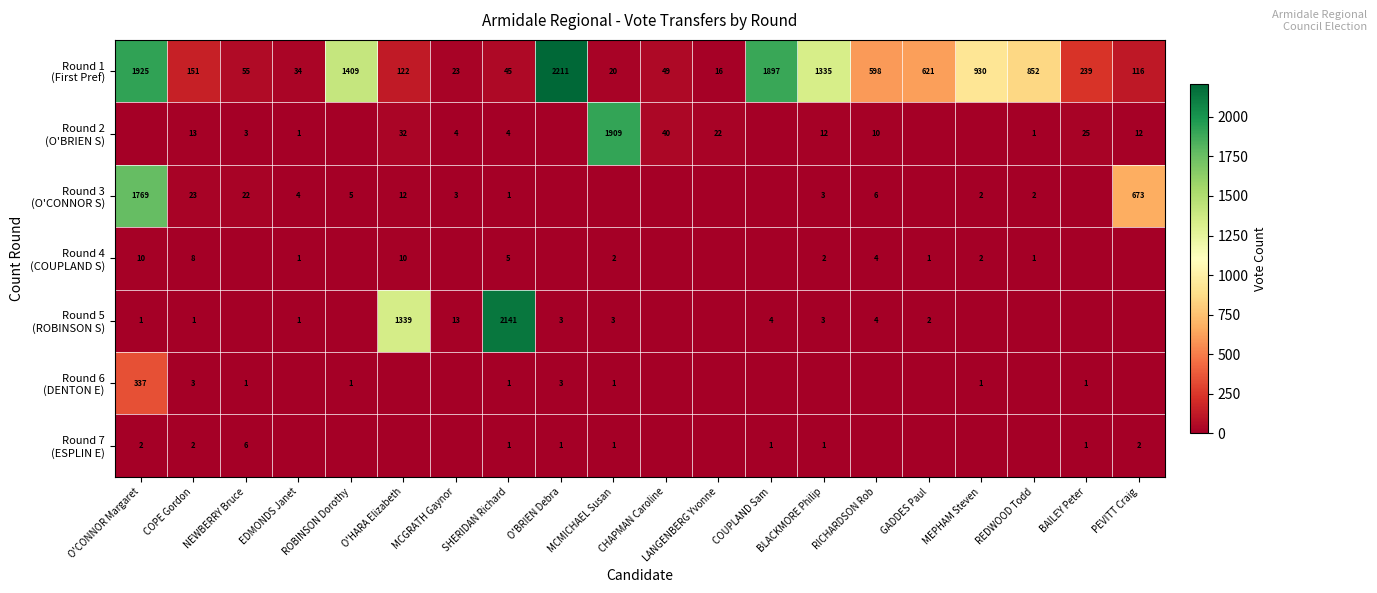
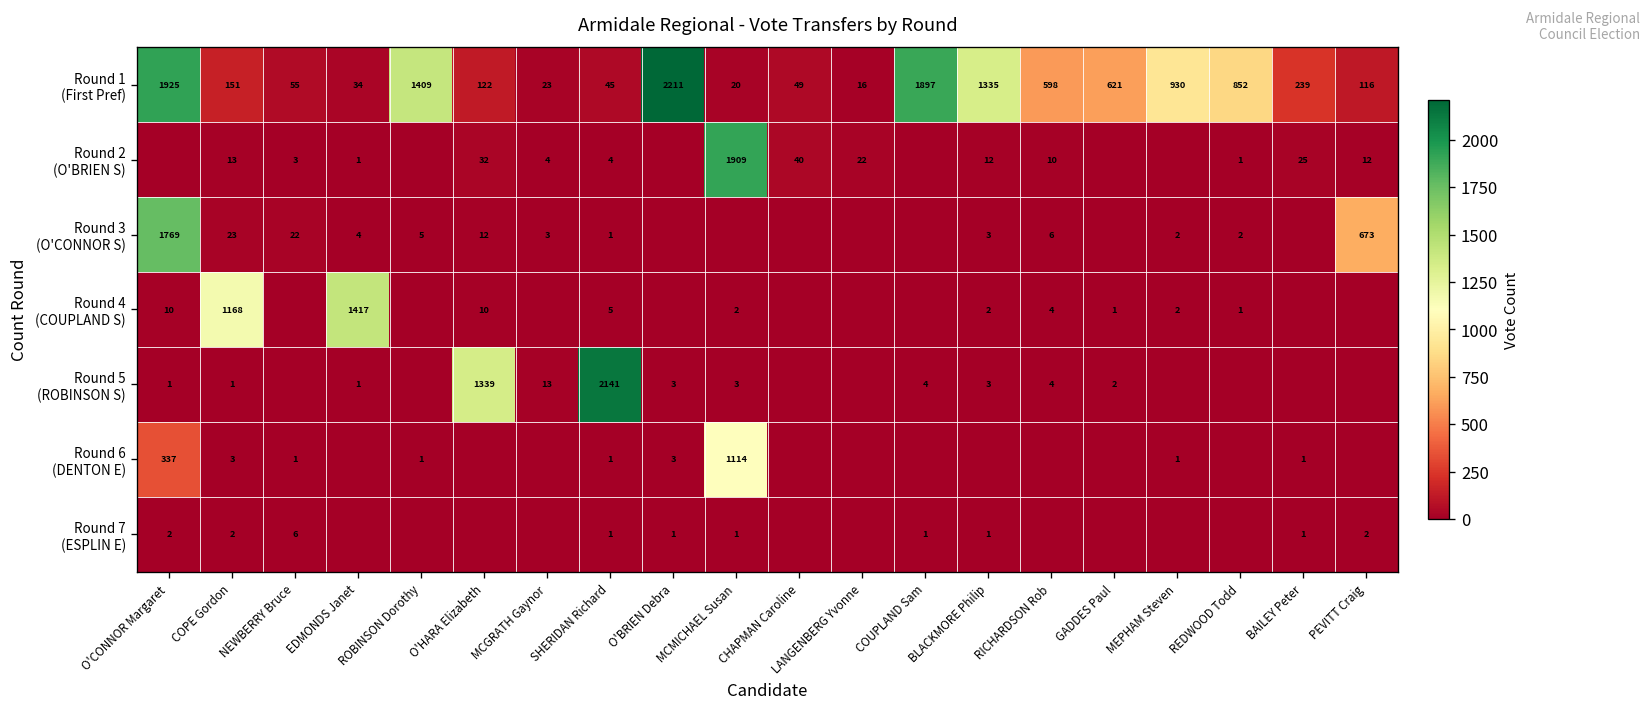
Round 4 (COUPLAND S), COPE Gordon: 8 -> 1168
Round 4 (COUPLAND S), EDMONDS Janet: 1 -> 1417
Round 6 (DENTON E), MCMICHAEL Susan: 1 -> 1114
